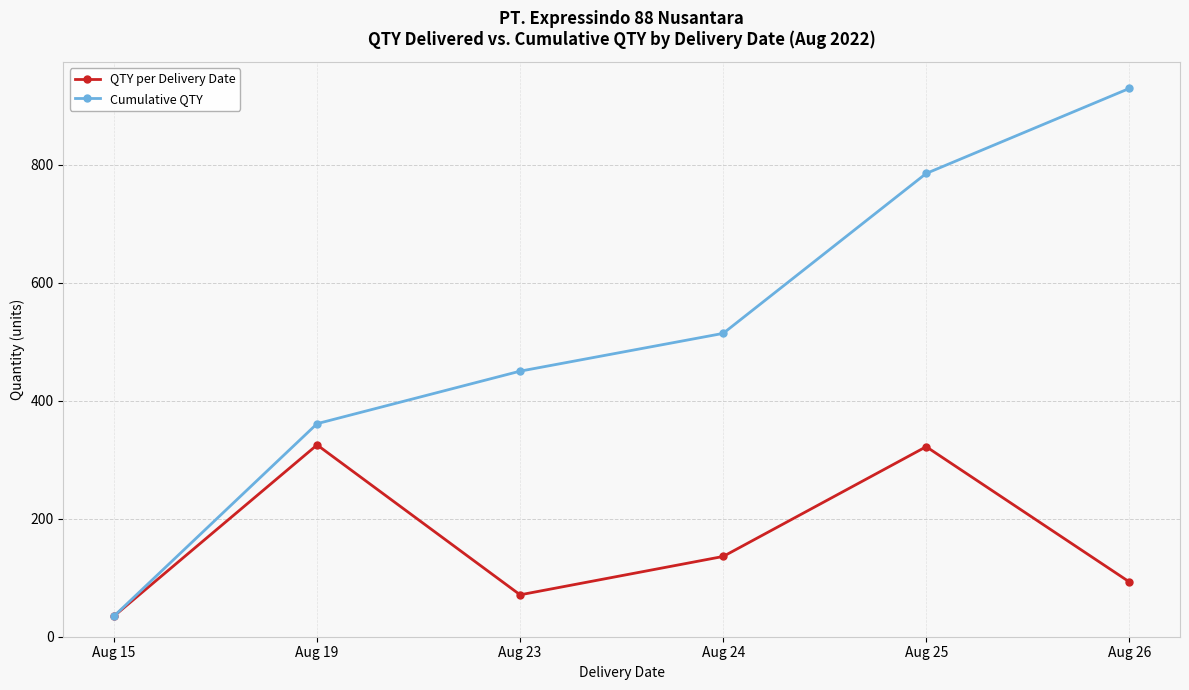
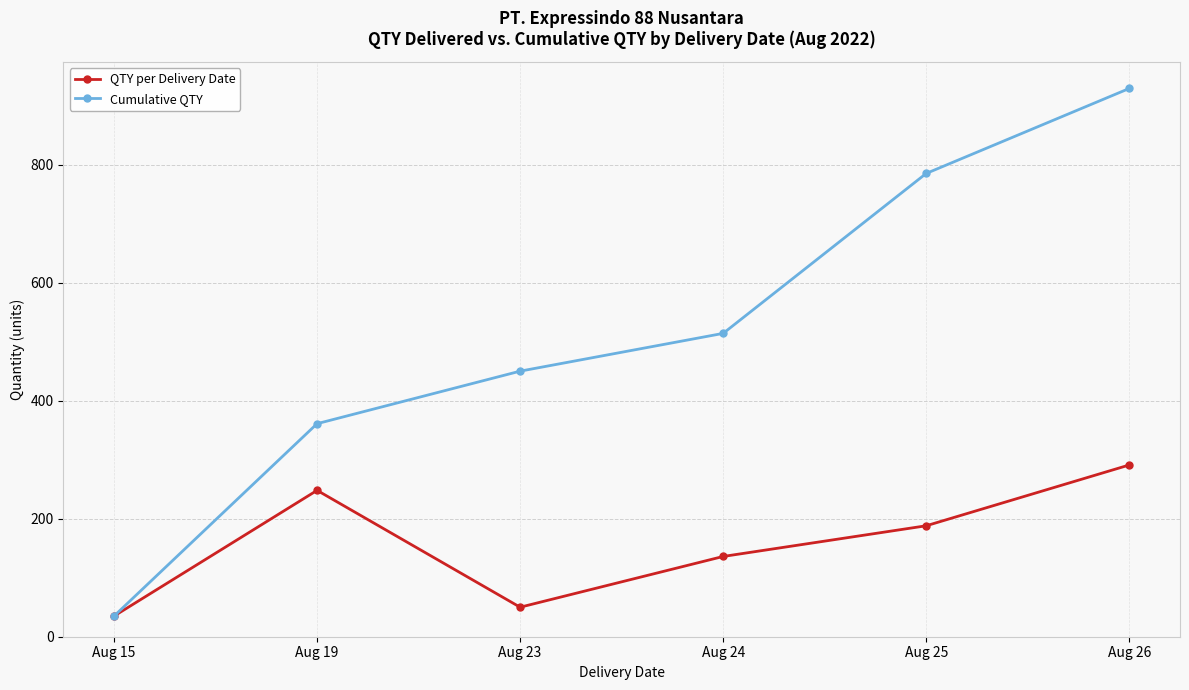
QTY per Delivery Date, Aug 19: 330 -> 250
QTY per Delivery Date, Aug 23: 70 -> 50
QTY per Delivery Date, Aug 25: 320 -> 190
QTY per Delivery Date, Aug 26: 90 -> 290
